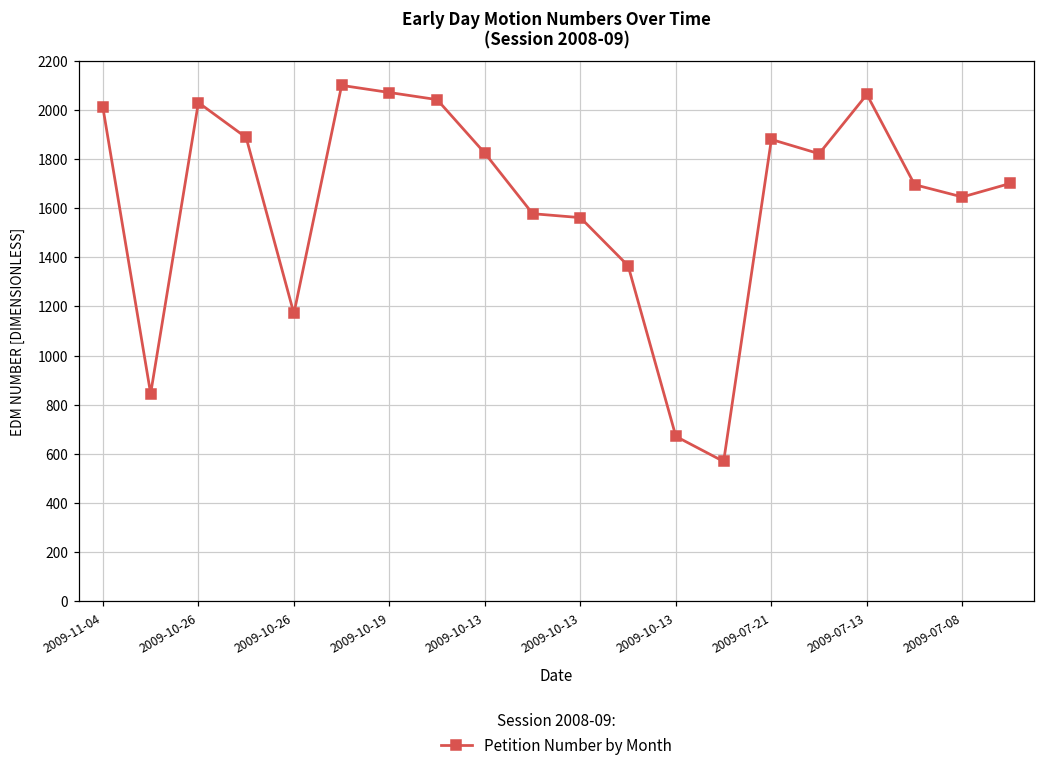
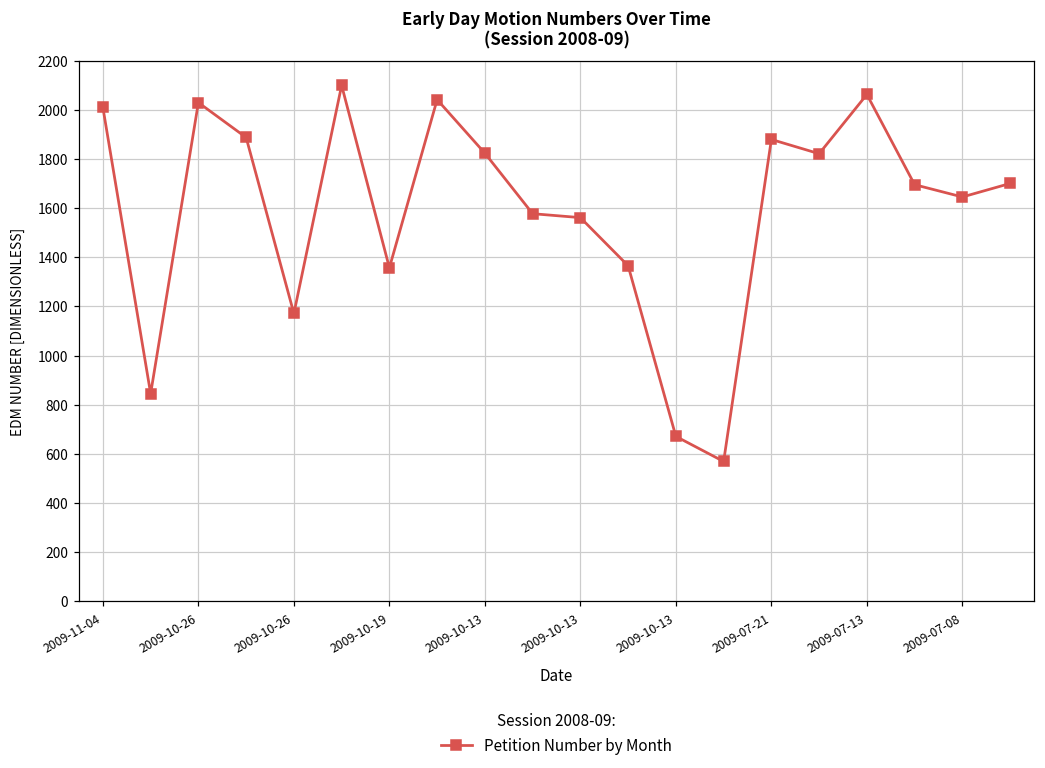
2009-10-19: 2070 -> 1360
